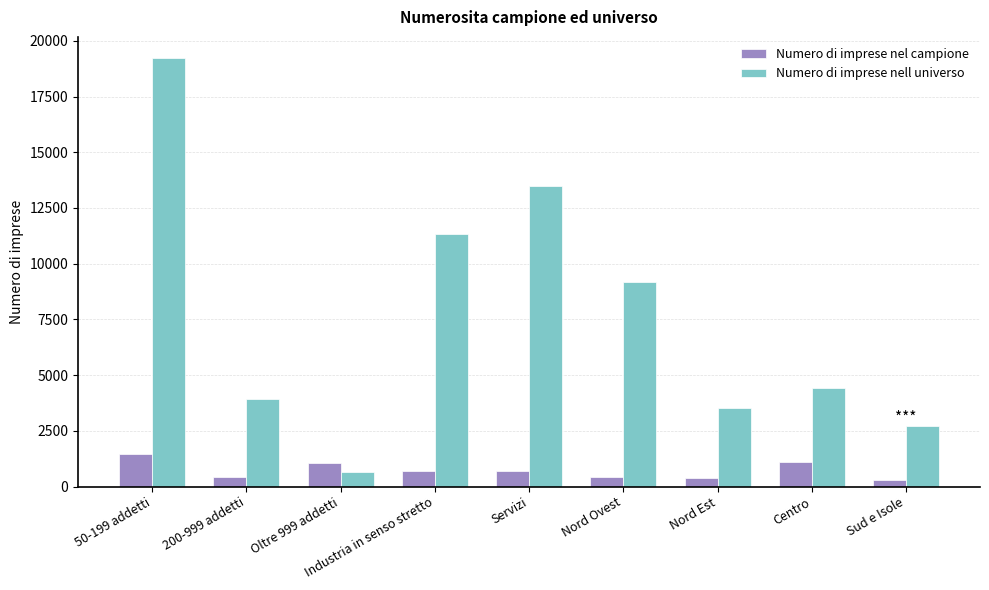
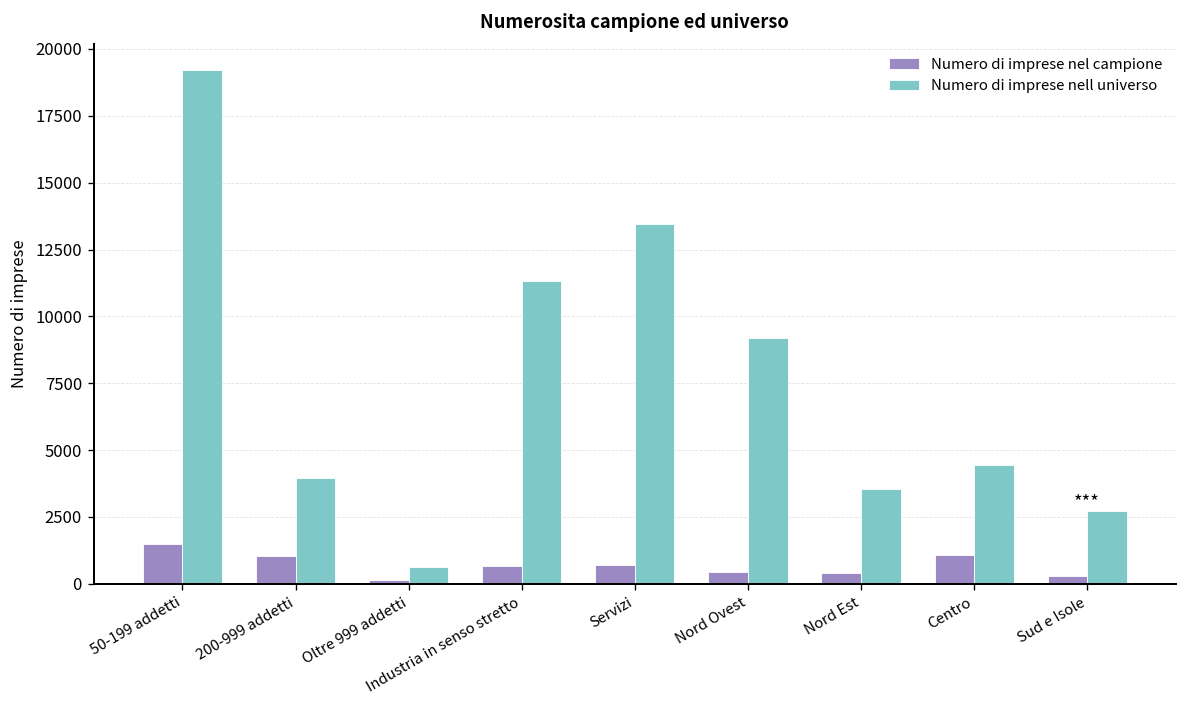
Numero di imprese nel campione, 200-999 addetti: 400 -> 1000
Numero di imprese nel campione, Oltre 999 addetti: 1000 -> 100
